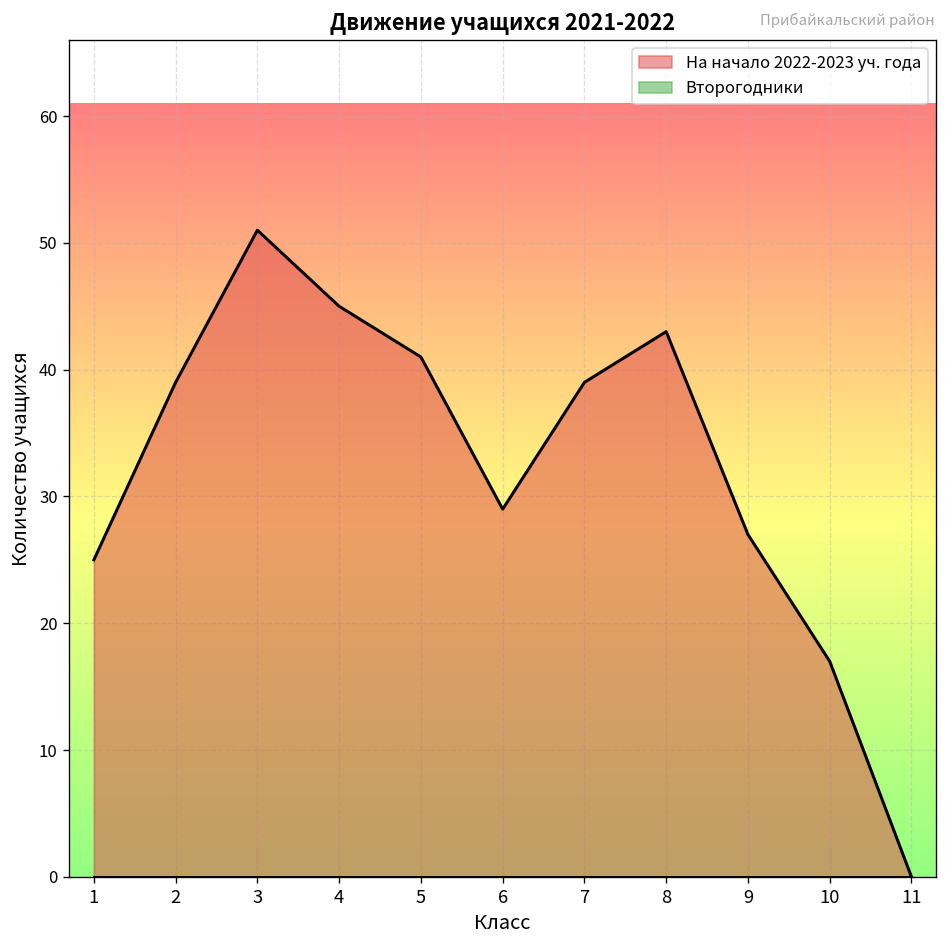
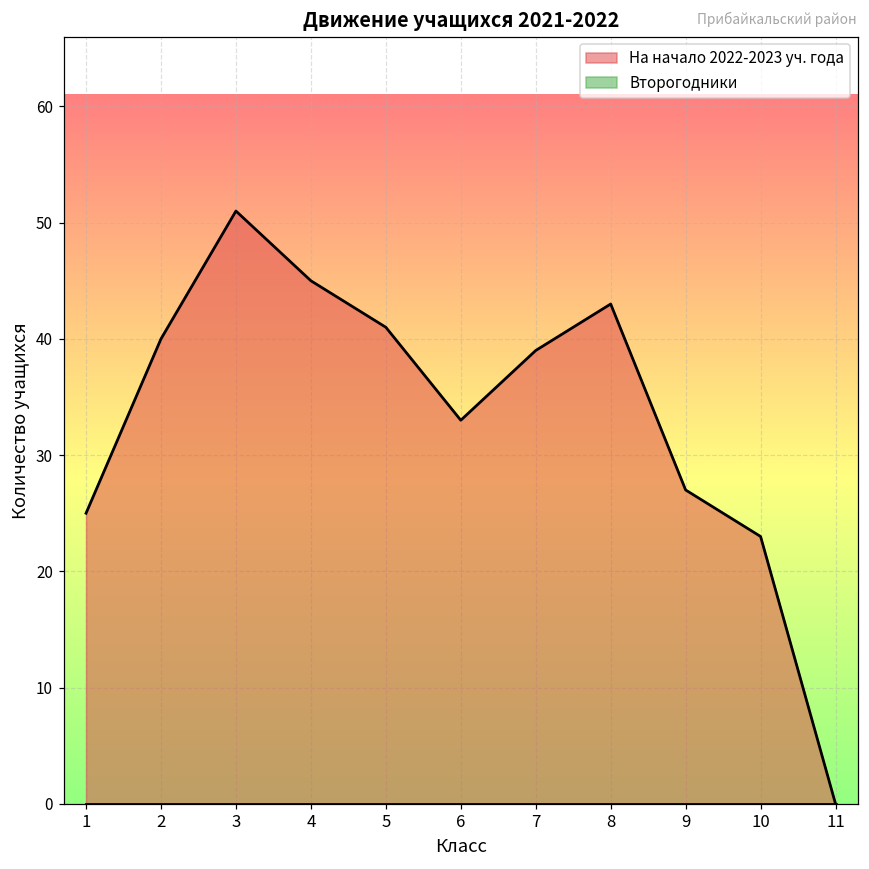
На начало 2022-2023 уч. года, 2: 39 -> 40
На начало 2022-2023 уч. года, 6: 29 -> 33
На начало 2022-2023 уч. года, 10: 17 -> 23
